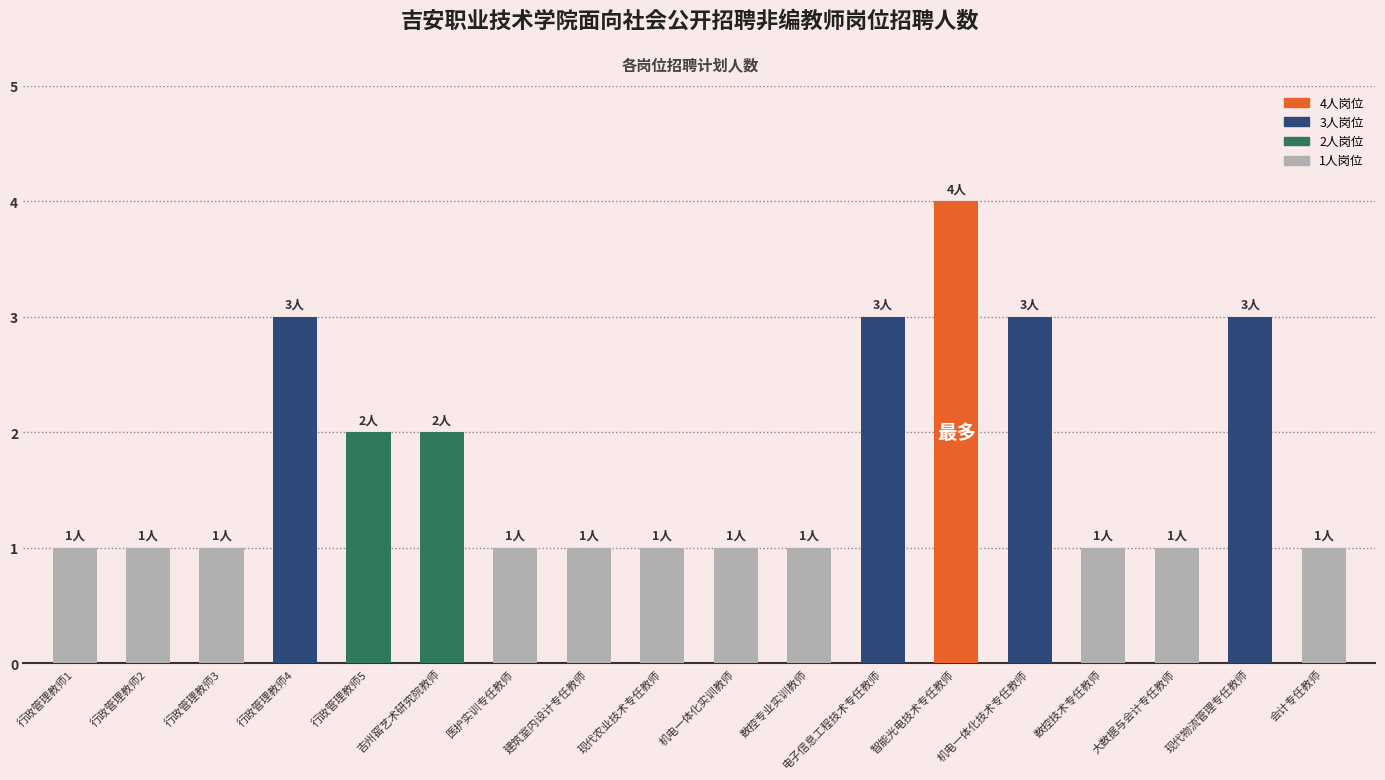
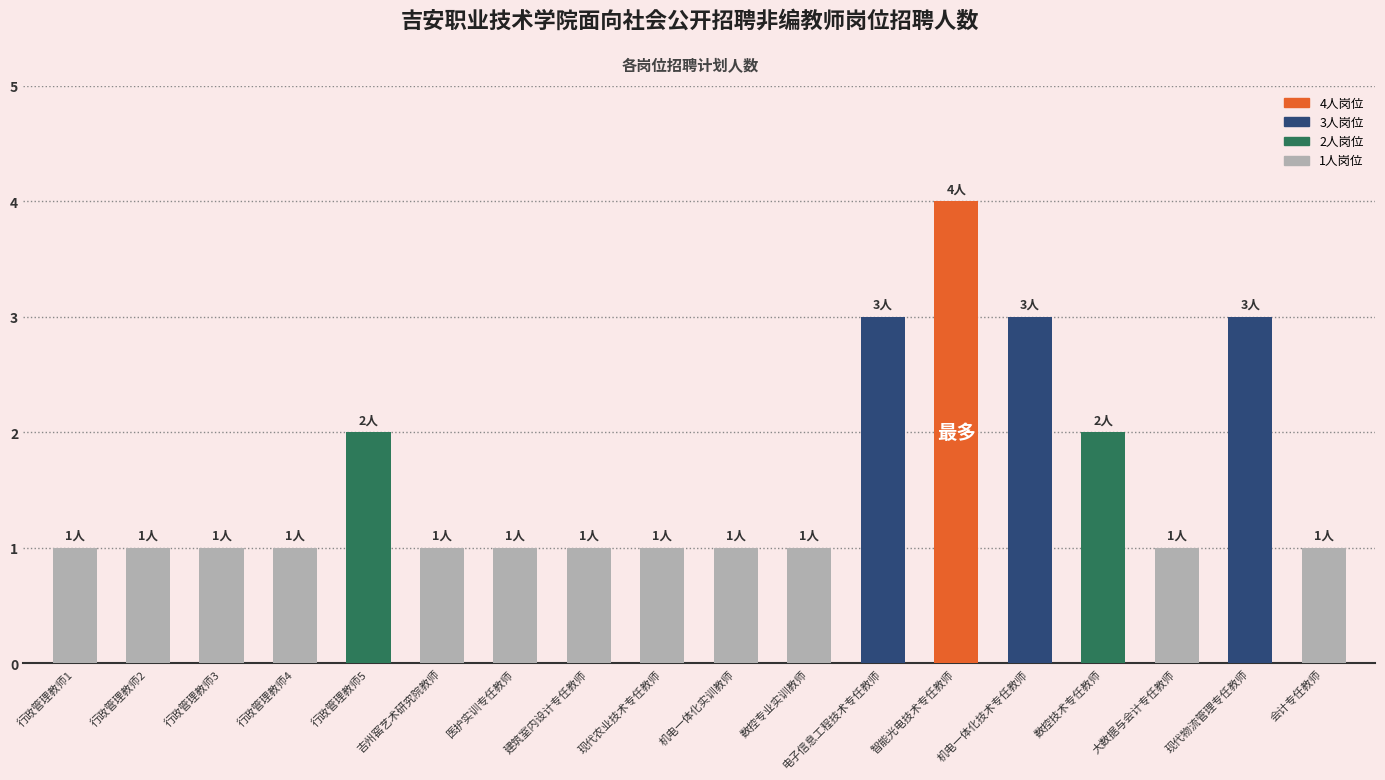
行政管理教师4: 3人 -> 1人
吉州窑艺术研究院教师: 2人 -> 1人
数控技术专任教师: 1人 -> 2人
